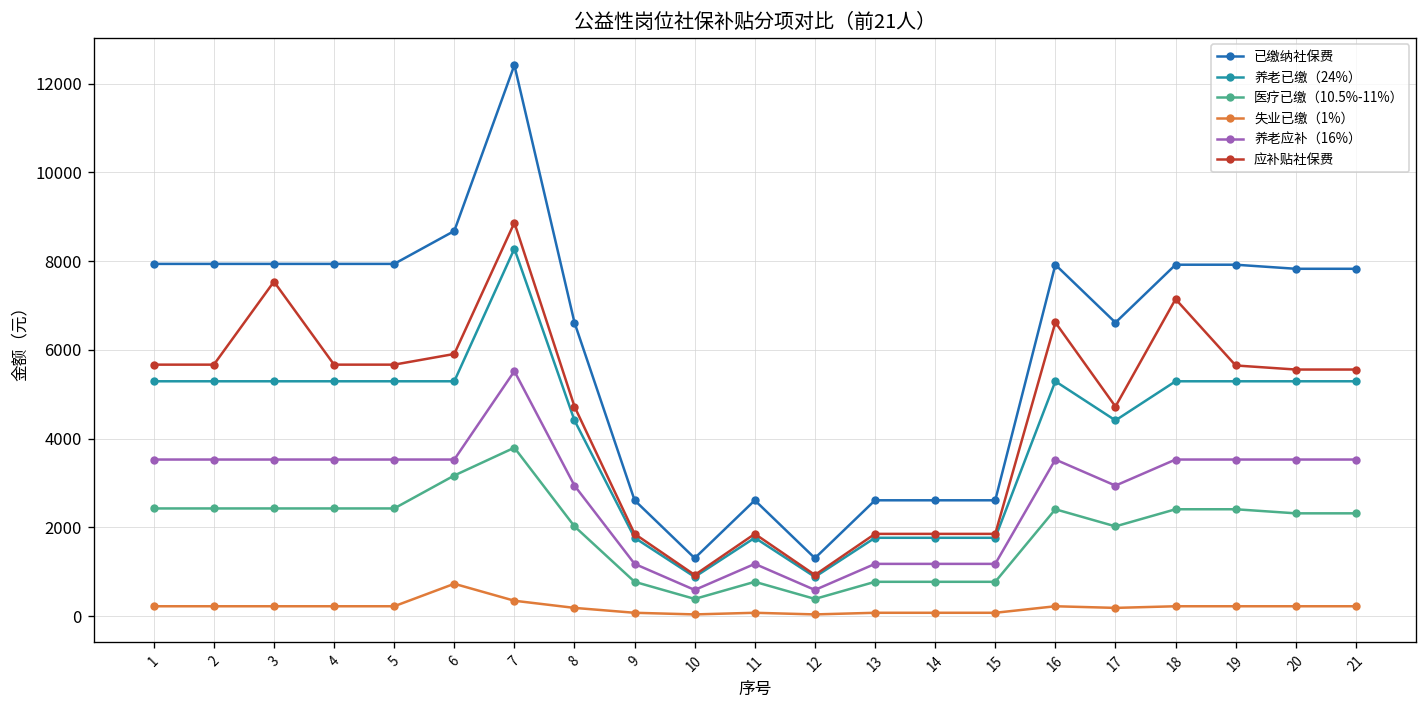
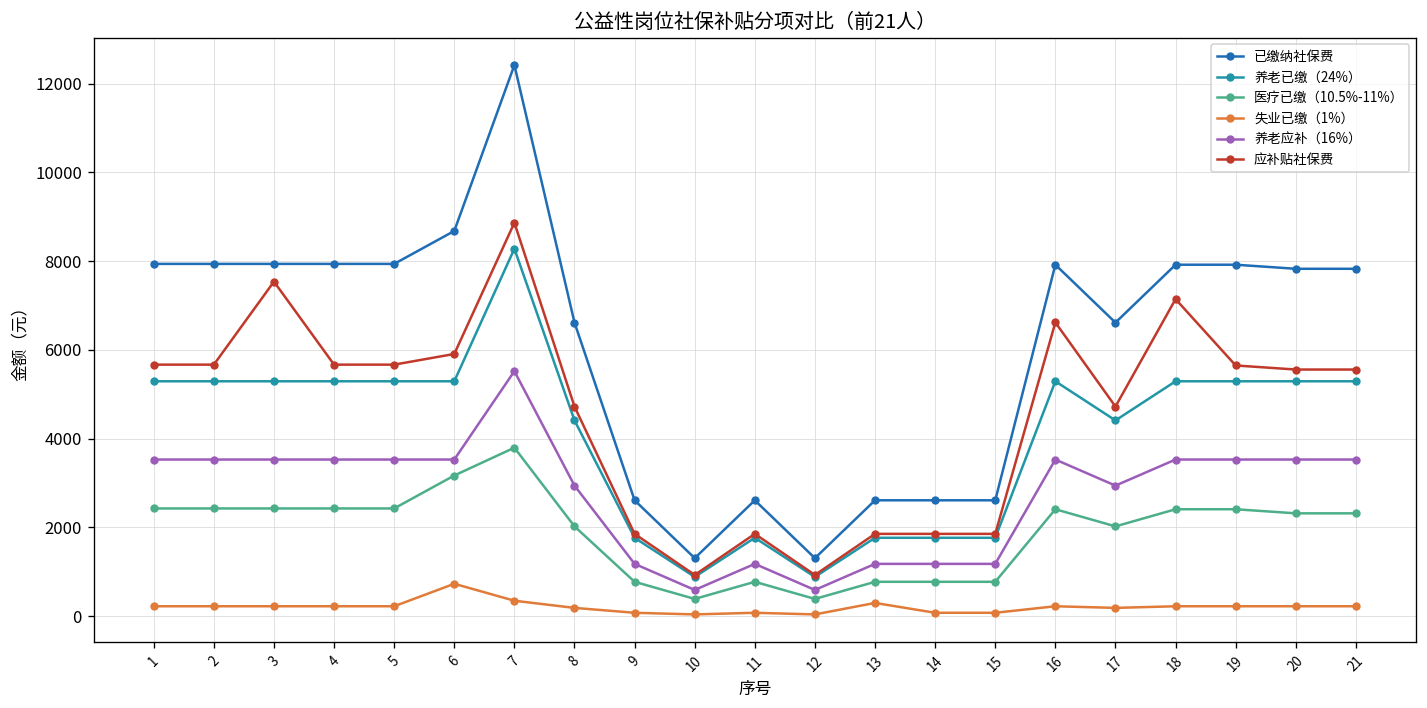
失业已缴（1%）, 13: 100 -> 300
